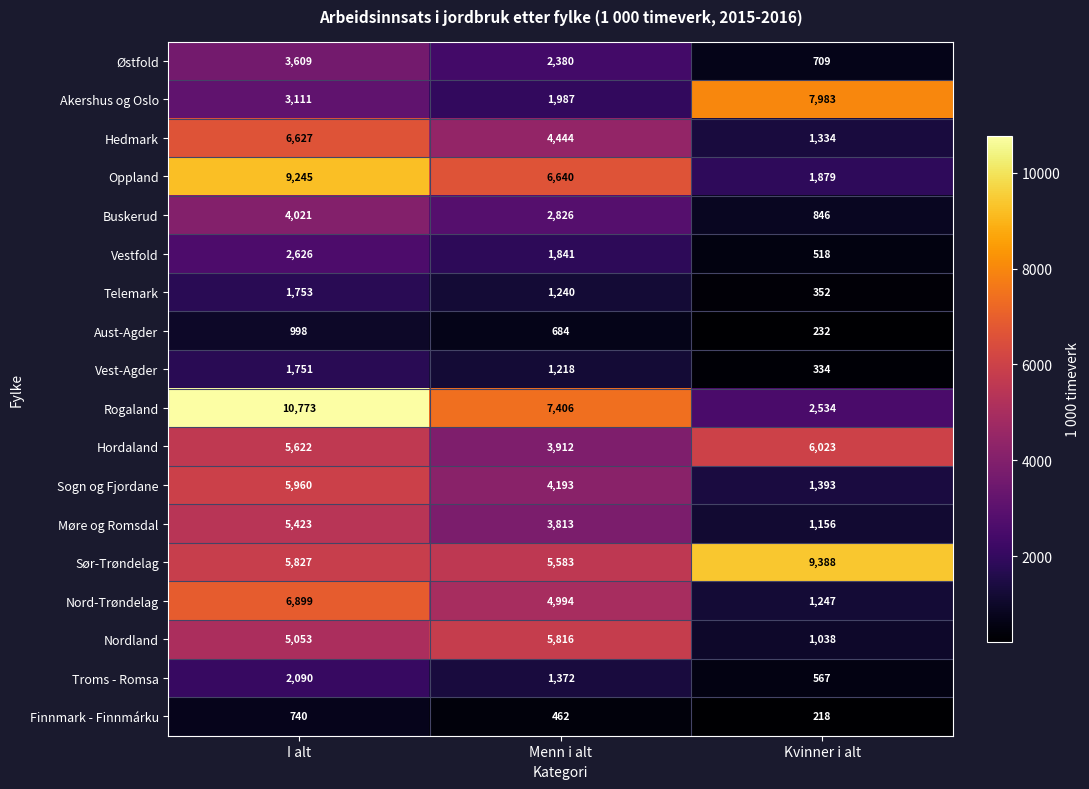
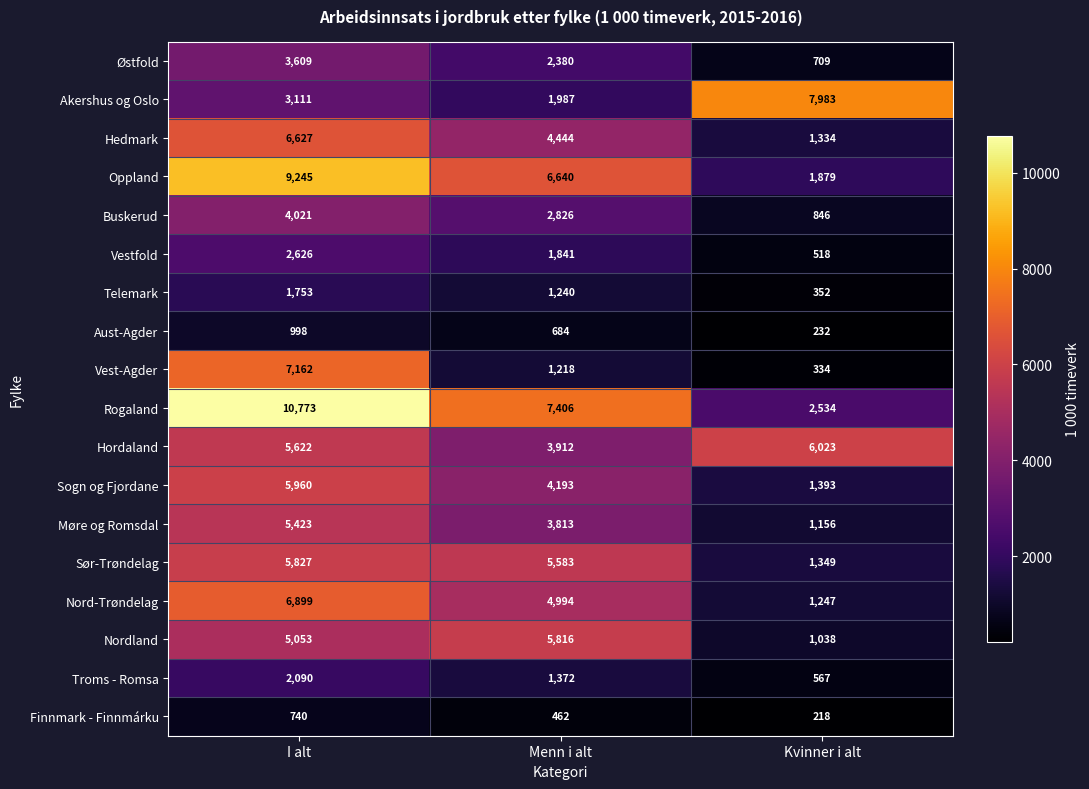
Vest-Agder, I alt: 1,751 -> 7,162
Sør-Trøndelag, Kvinner i alt: 9,388 -> 1,349
